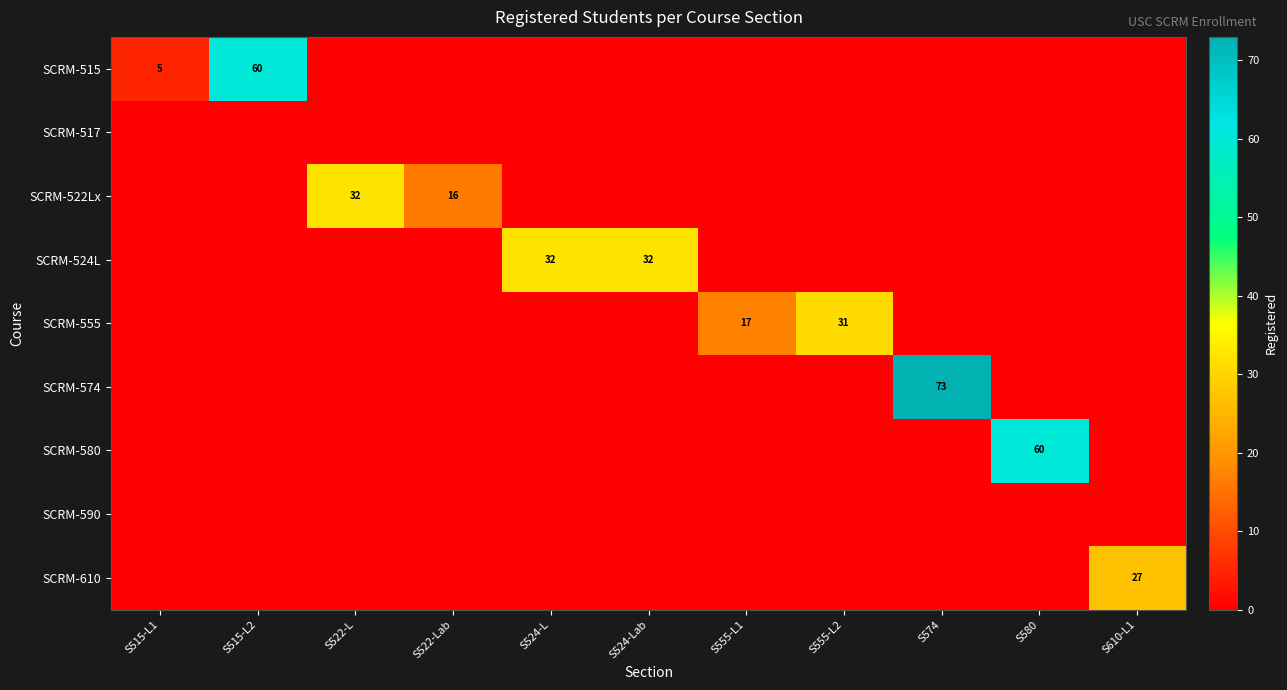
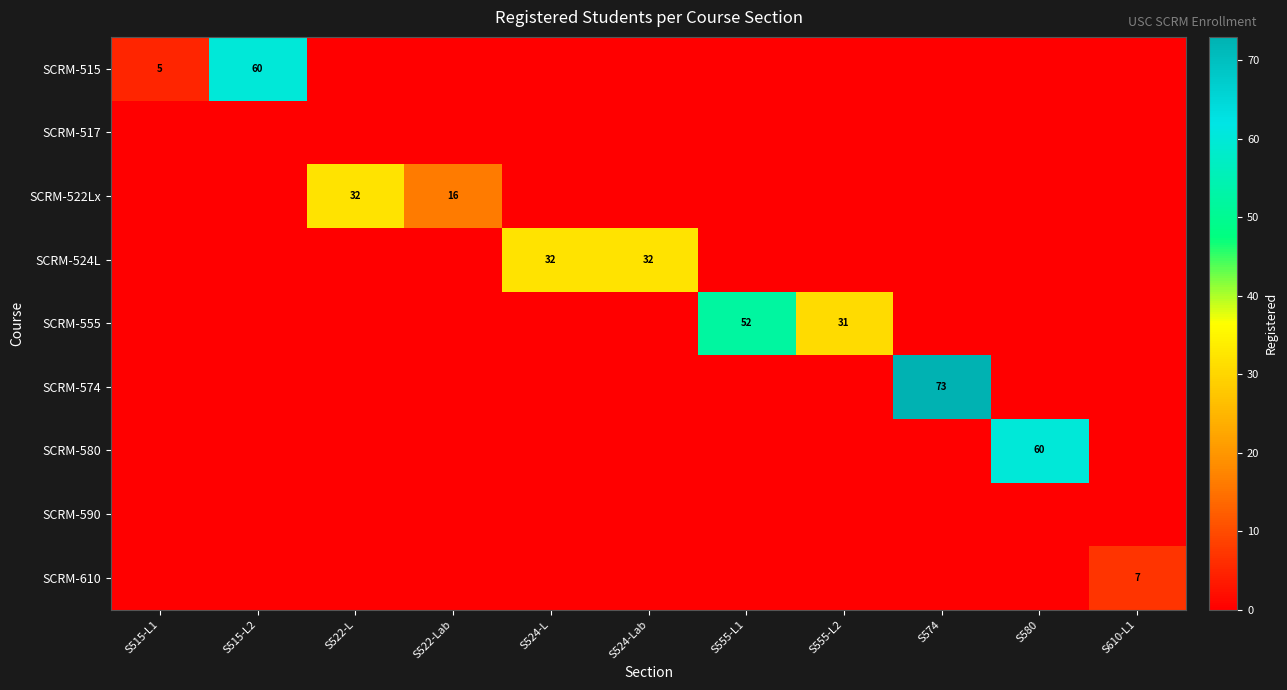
SCRM-555, S555-L1: 17 -> 52
SCRM-610, S610-L1: 27 -> 7
